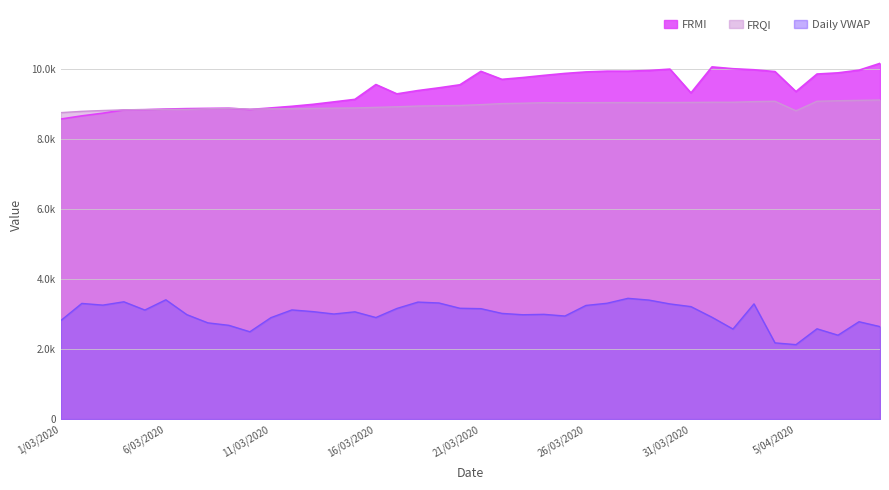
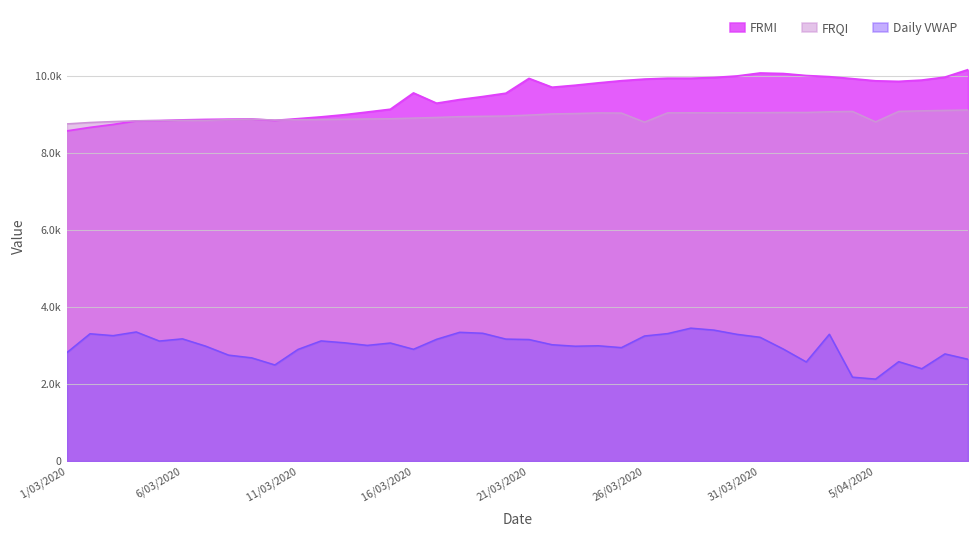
Daily VWAP, 6/03/2020: 3400 -> 3200
FRQI, 26/03/2020: 9000 -> 8800
FRMI, 31/03/2020: 9300 -> 10100
FRMI, 5/04/2020: 9400 -> 9900
